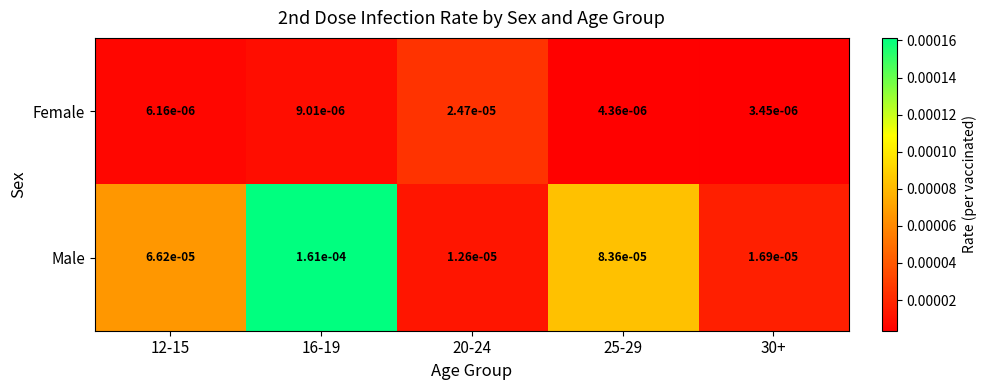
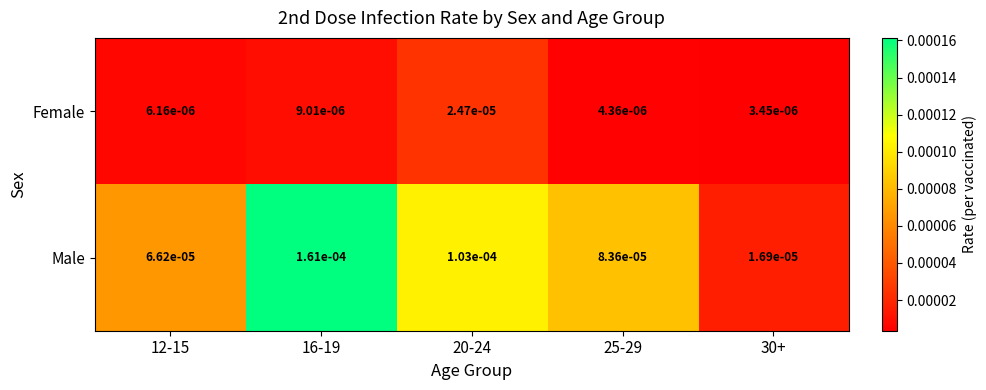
Male, 20-24: 1.26e-05 -> 1.03e-04
